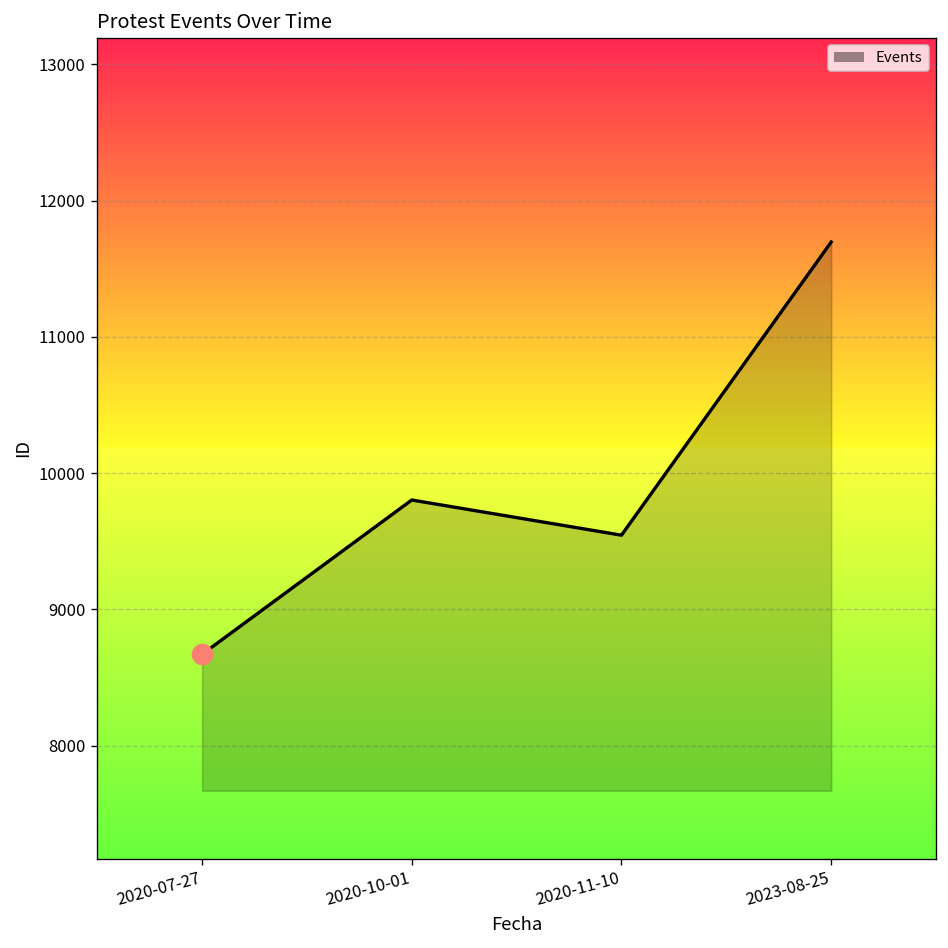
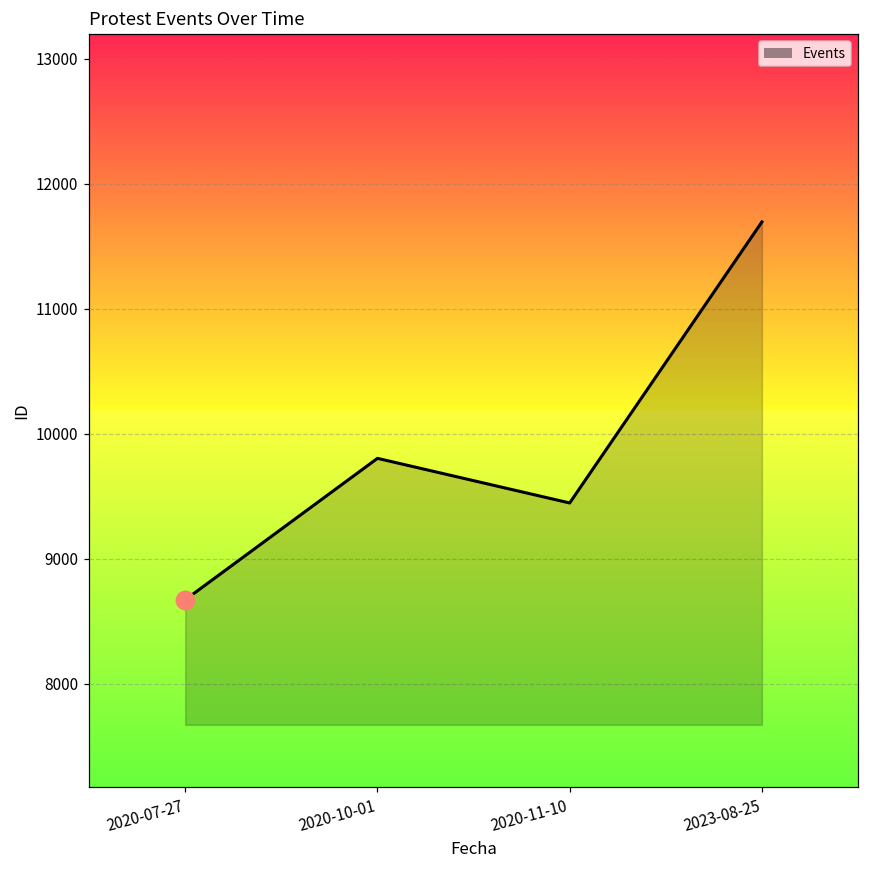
Events, 2020-11-10: 9550 -> 9450
